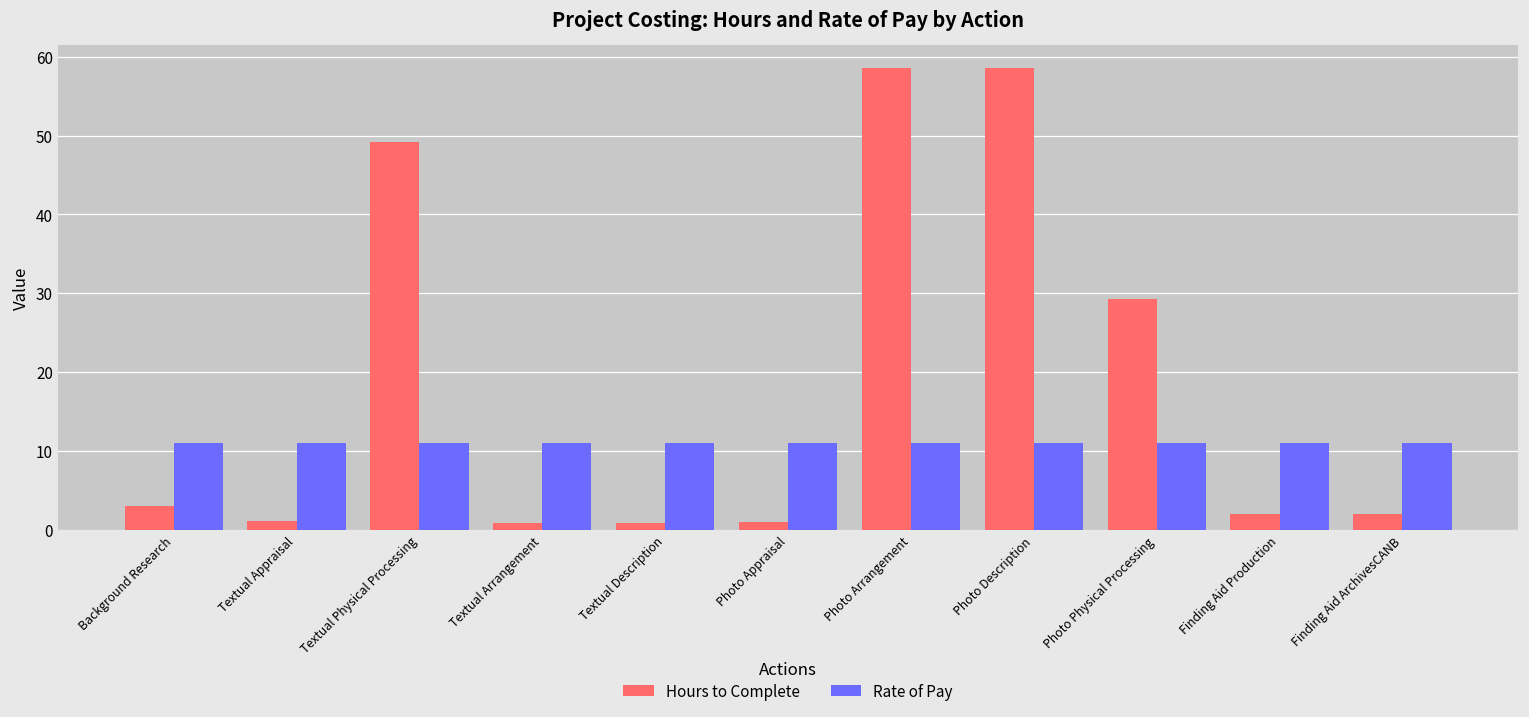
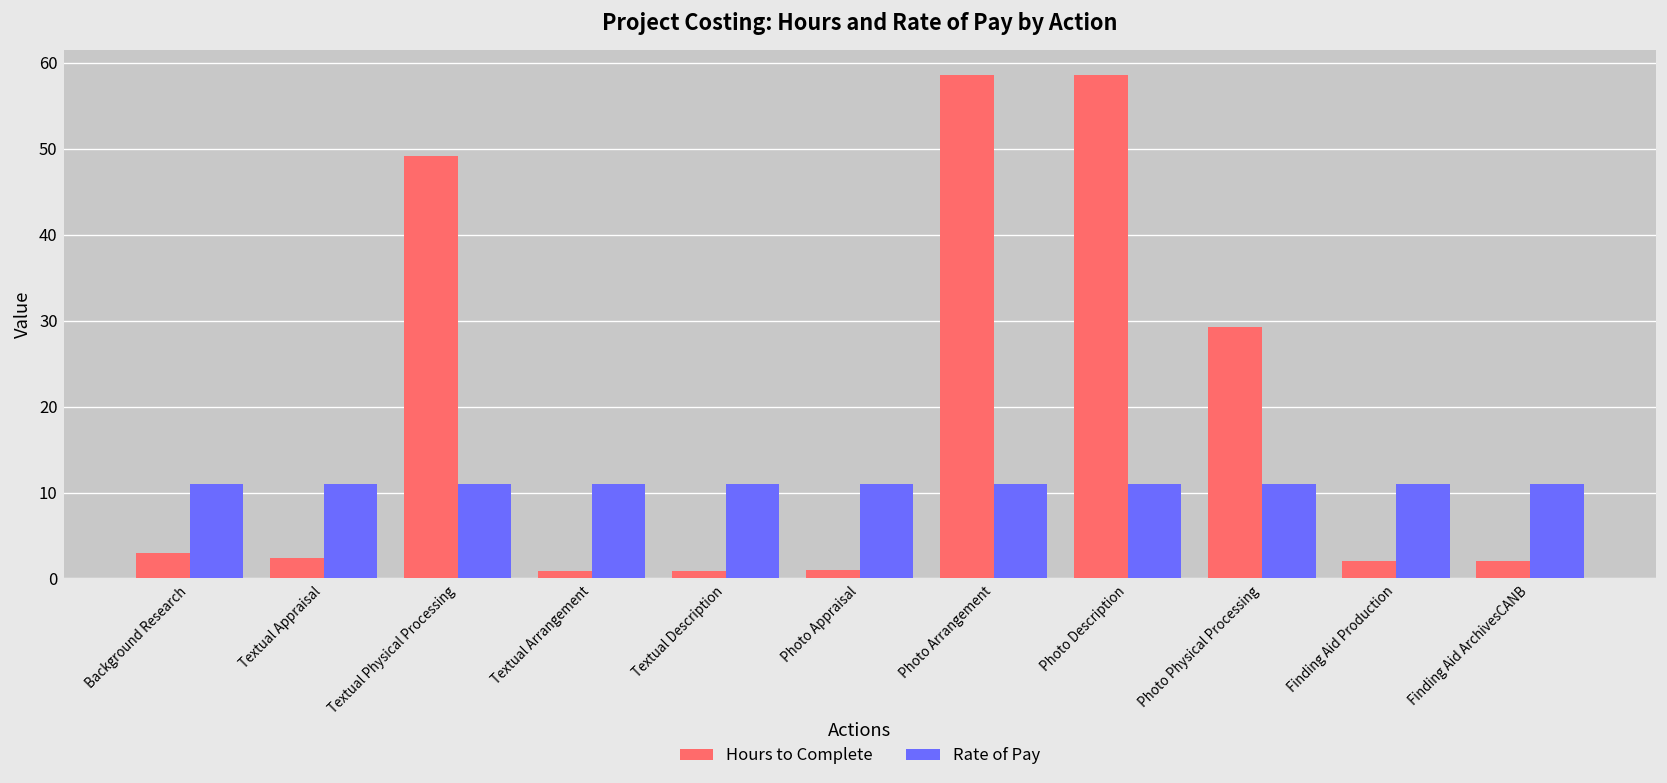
Hours to Complete, Textual Appraisal: 1 -> 2
